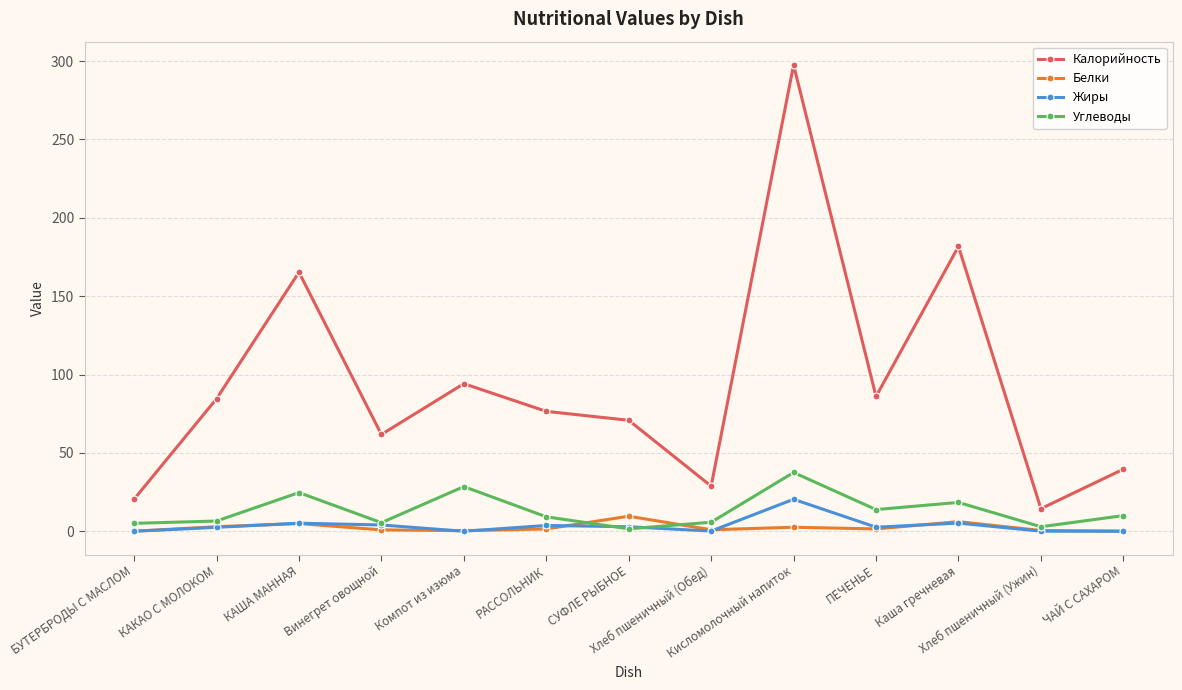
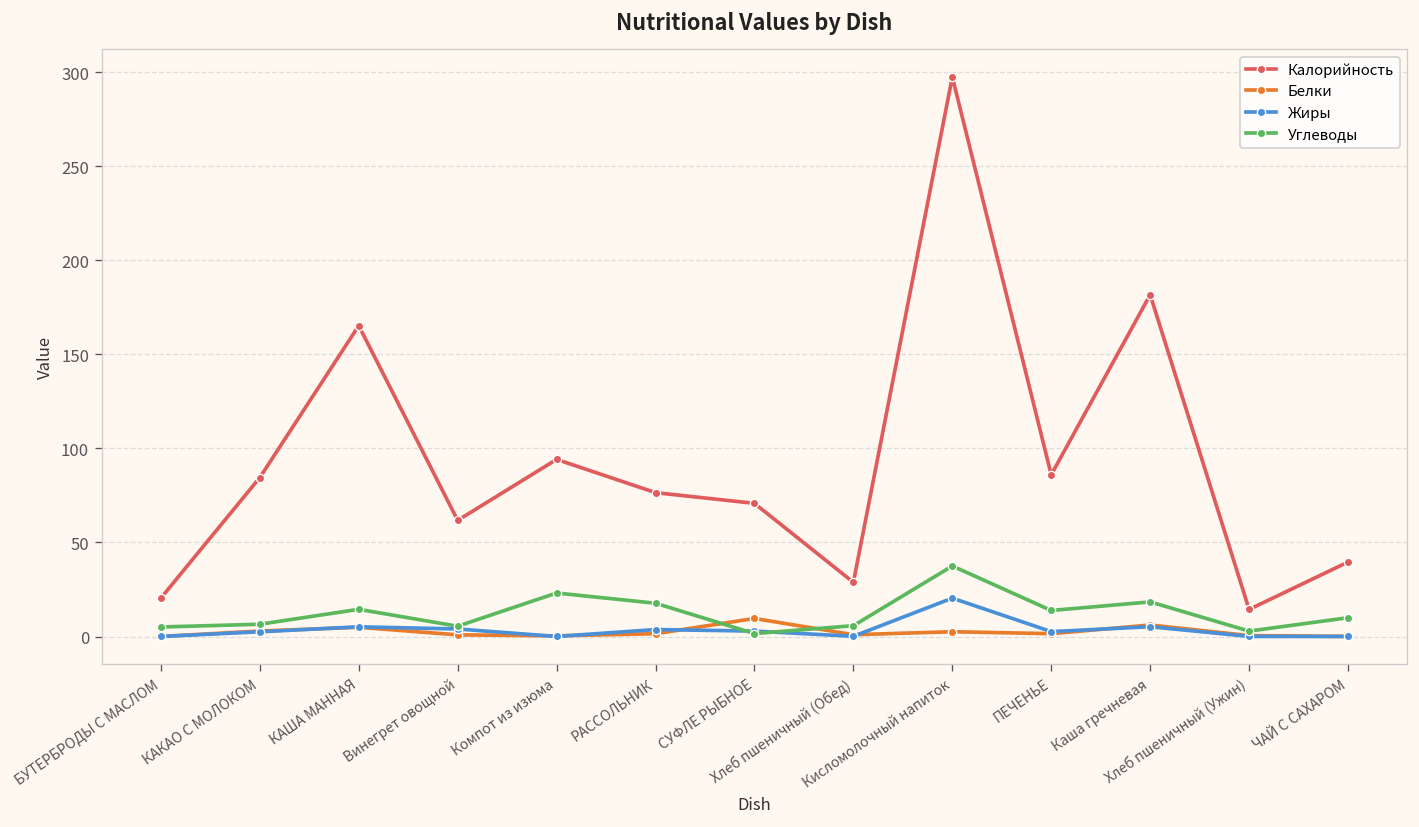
Углеводы, КАША МАННАЯ: 25 -> 14
Углеводы, Компот из изюма: 29 -> 23
Углеводы, РАССОЛЬНИК: 9 -> 18
